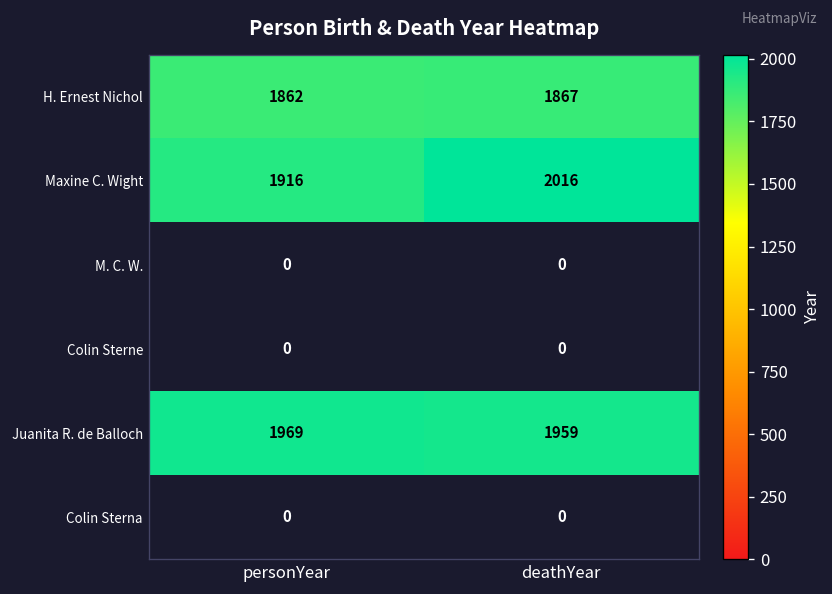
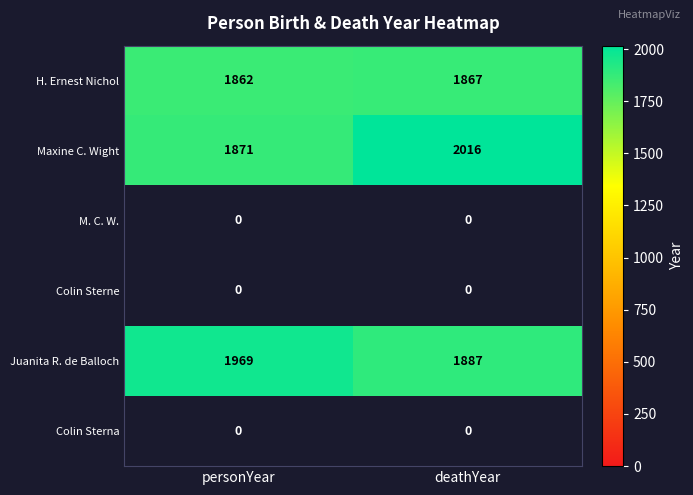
Maxine C. Wight, personYear: 1916 -> 1871
Juanita R. de Balloch, deathYear: 1959 -> 1887
